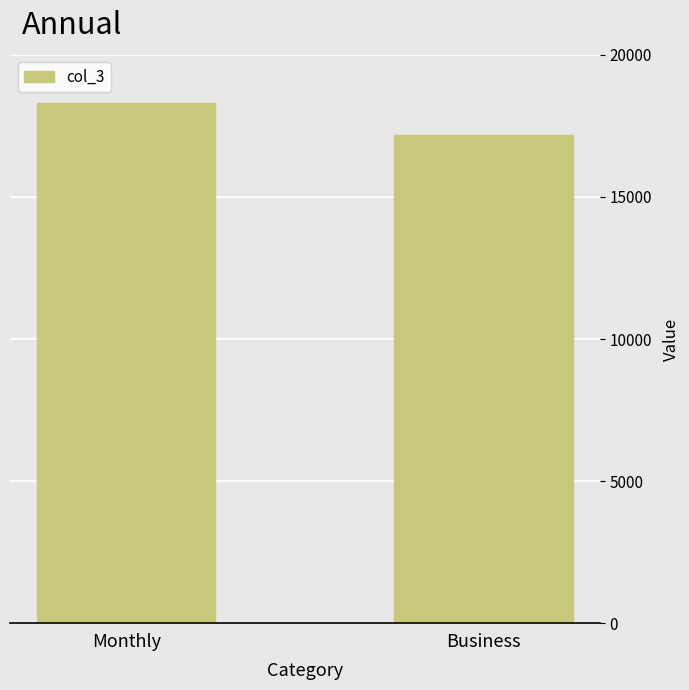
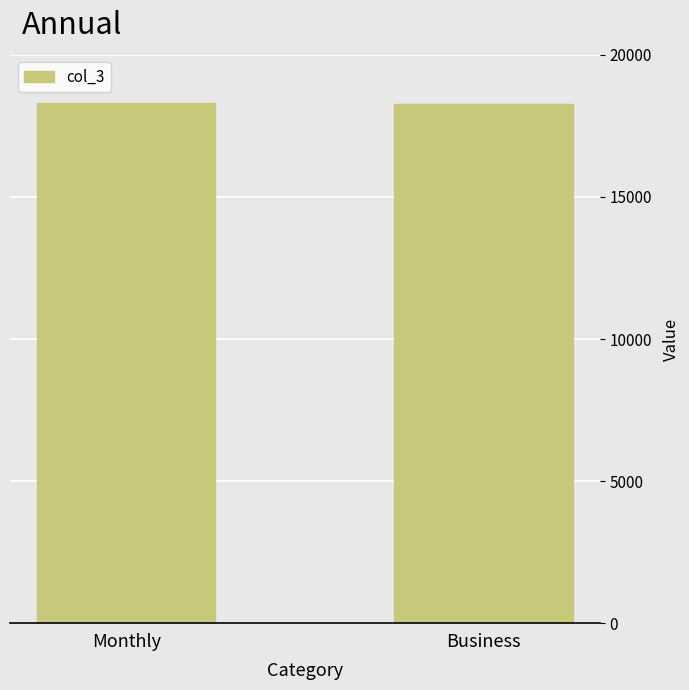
Business: 17200 -> 18300
